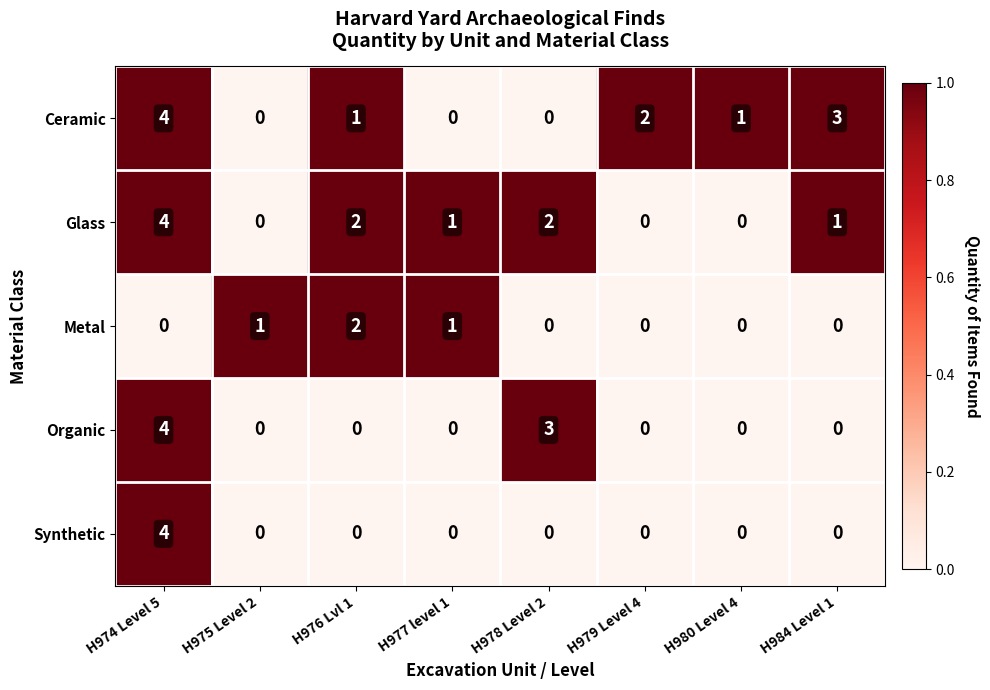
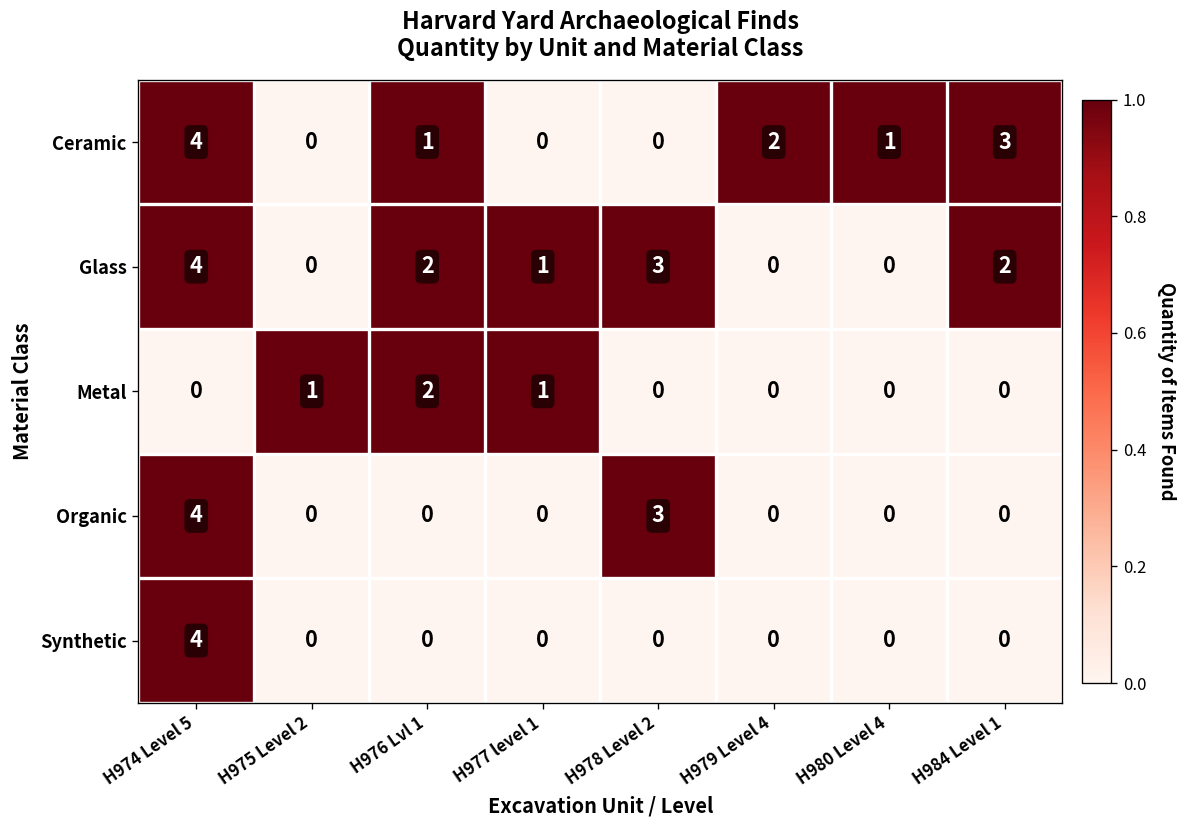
Glass, H978 Level 2: 2 -> 3
Glass, H984 Level 1: 1 -> 2
